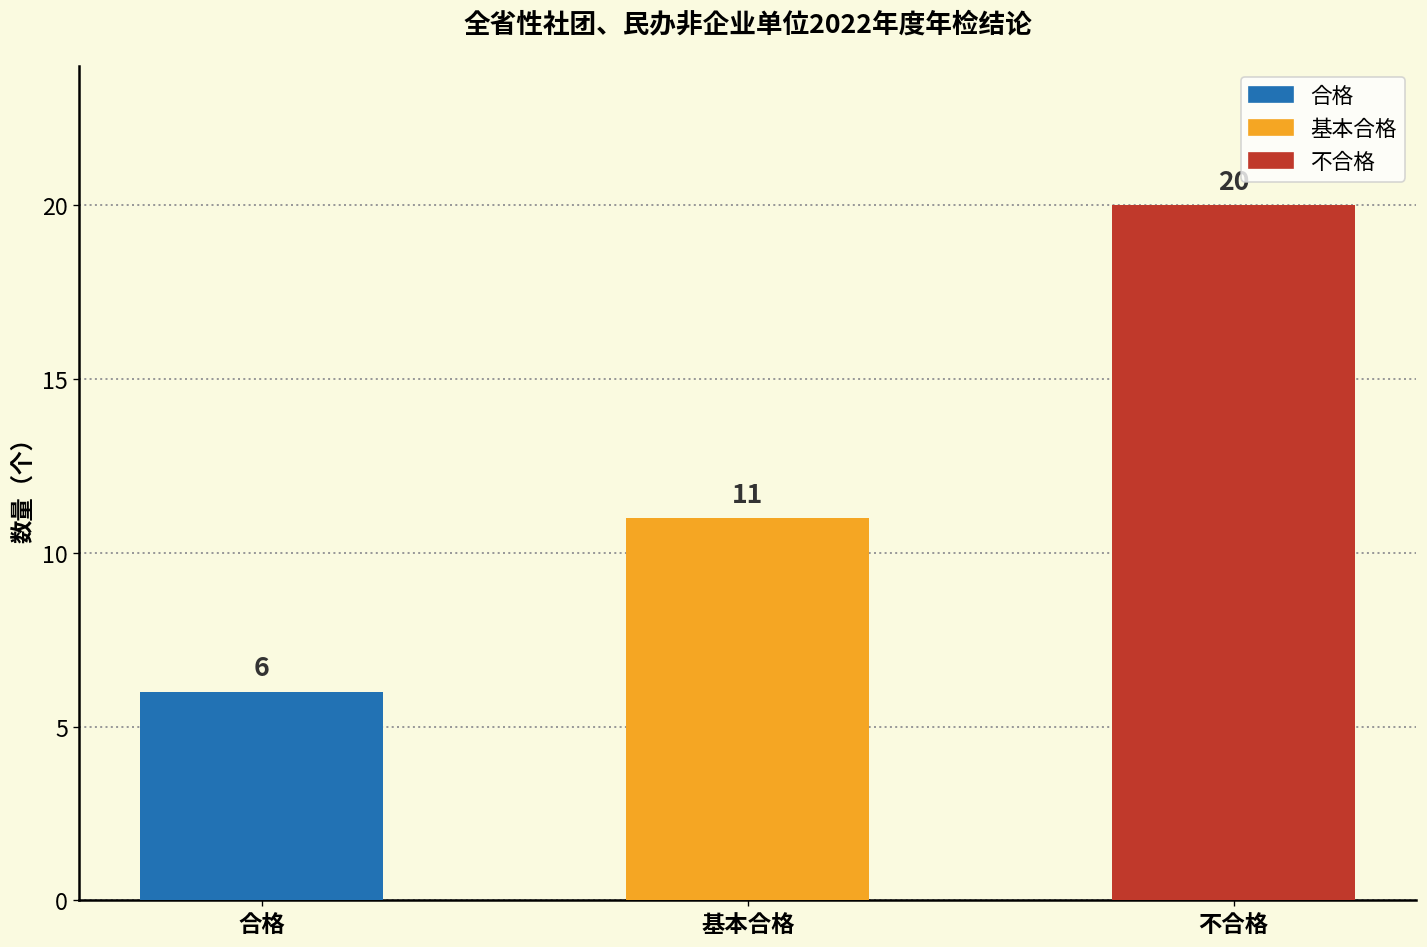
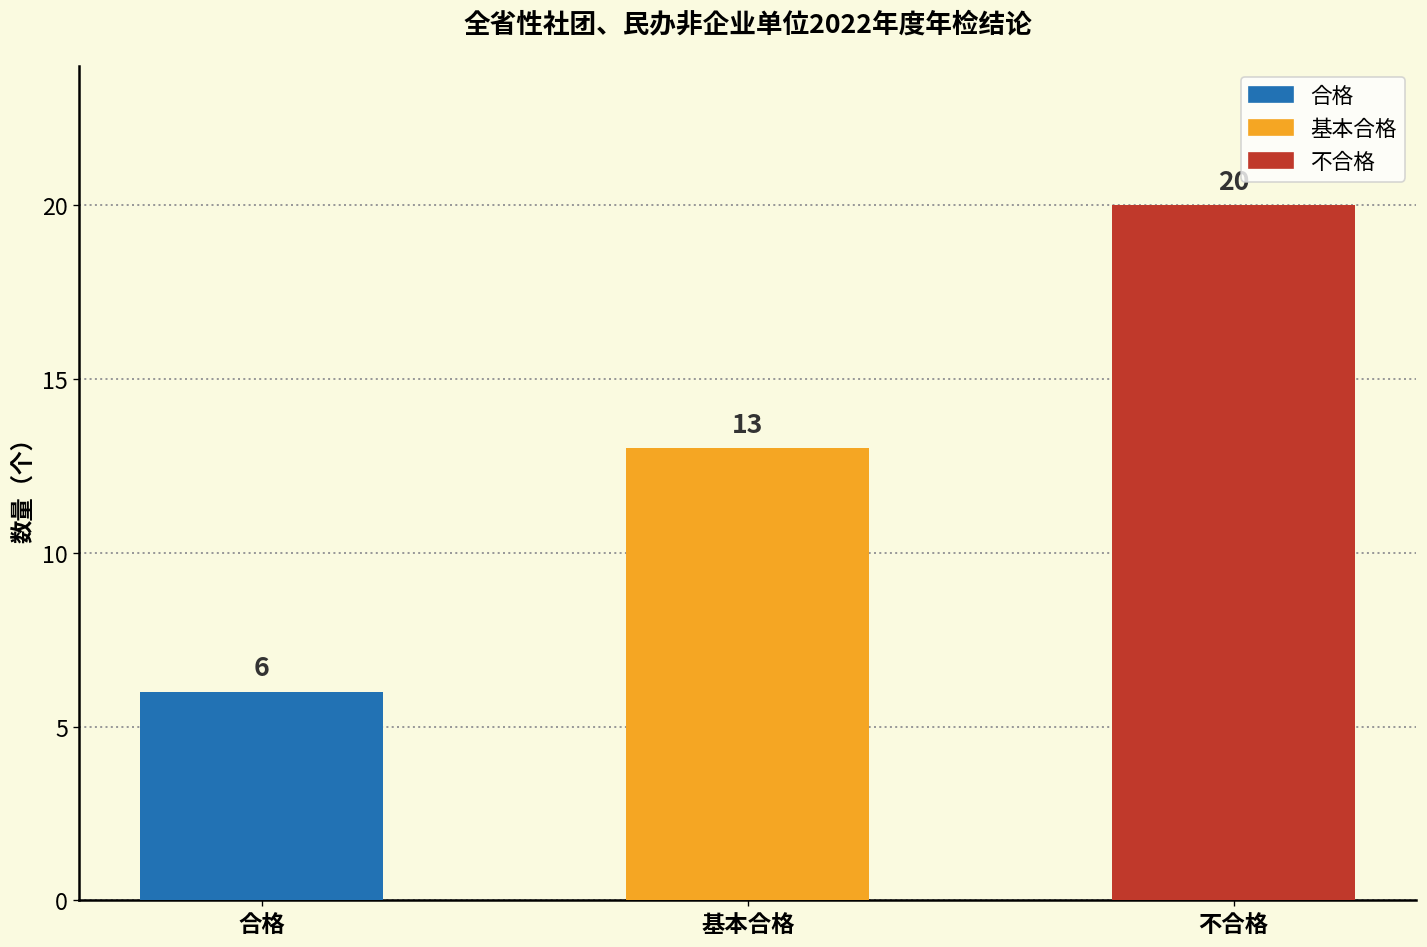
基本合格: 11 -> 13
